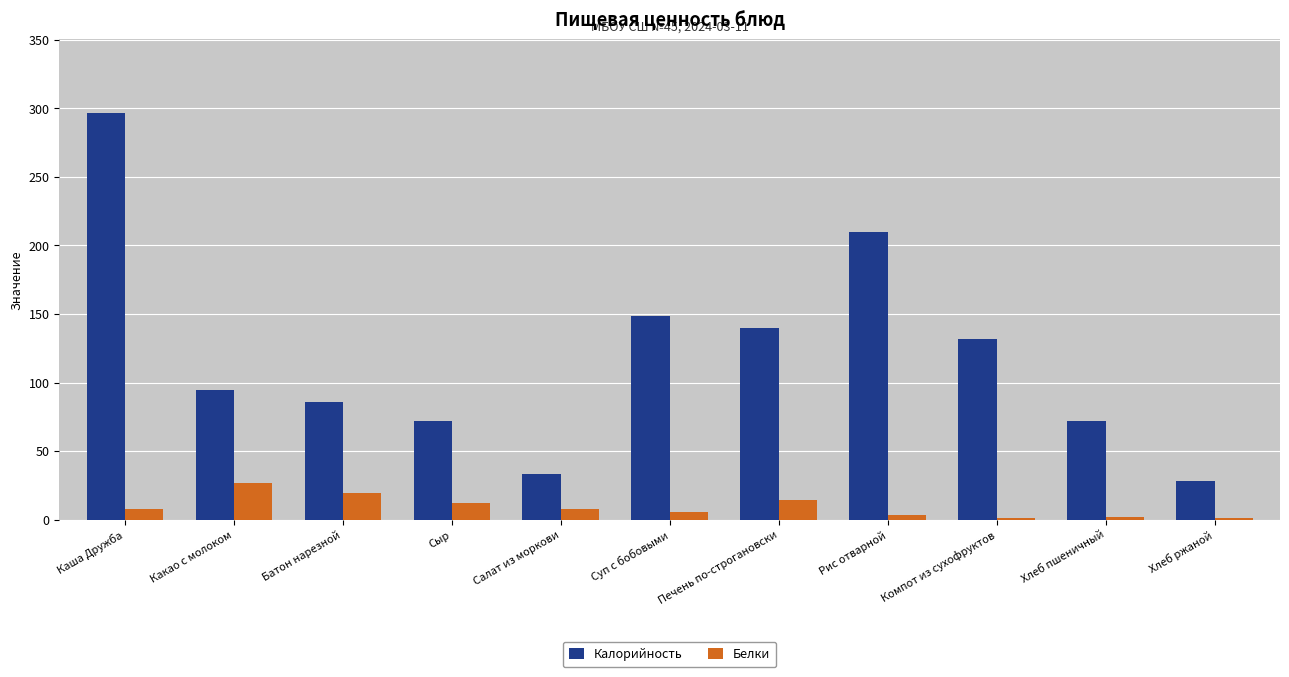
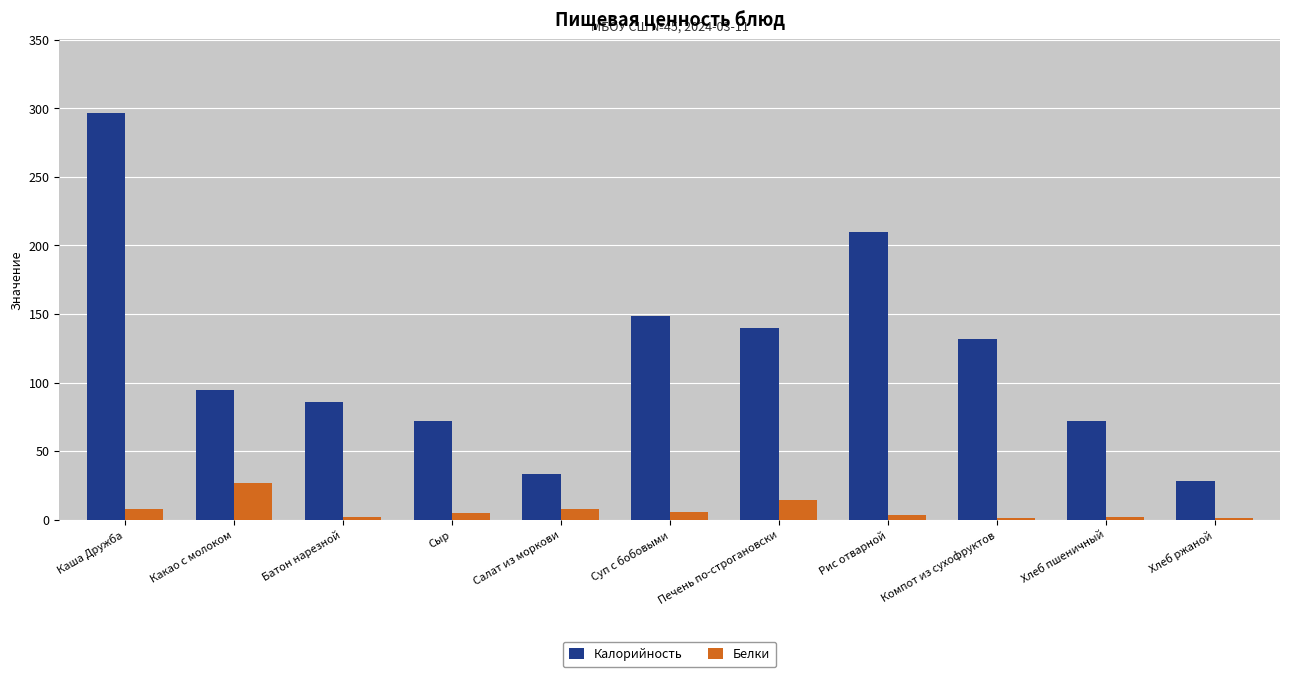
Белки, Батон нарезной: 19 -> 2
Белки, Сыр: 12 -> 5
